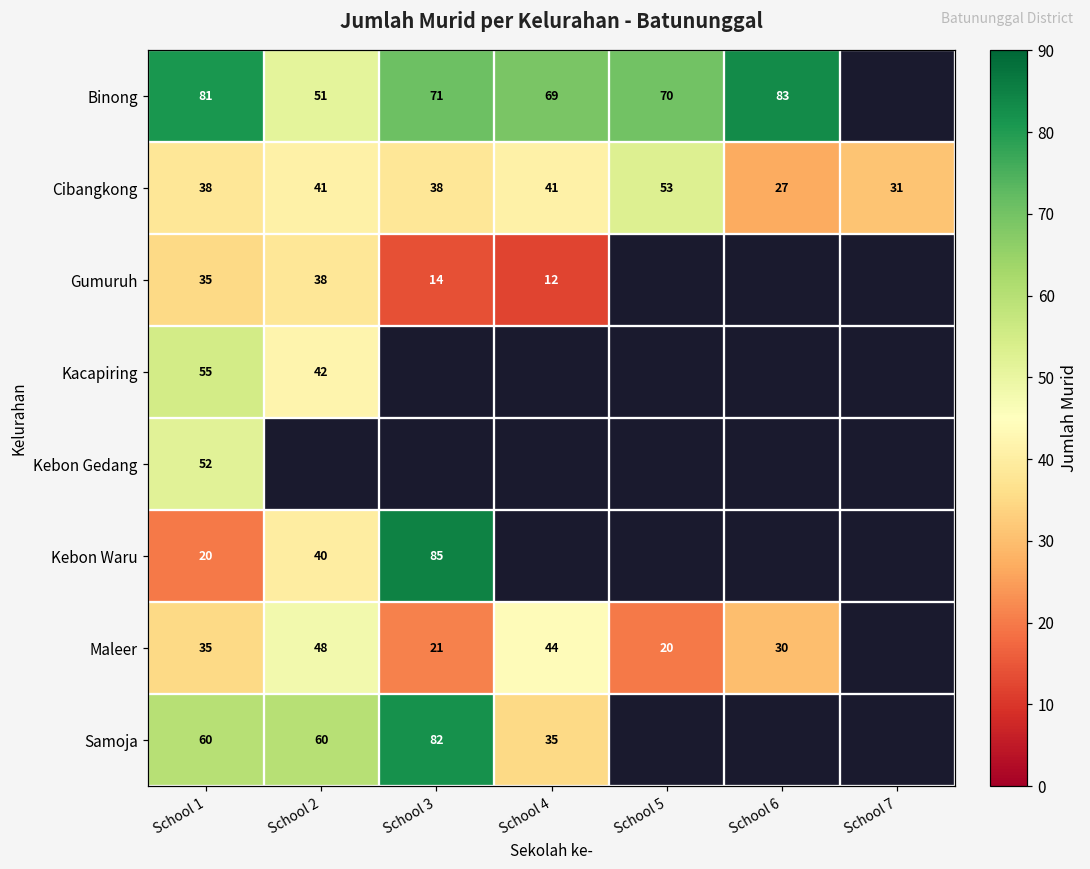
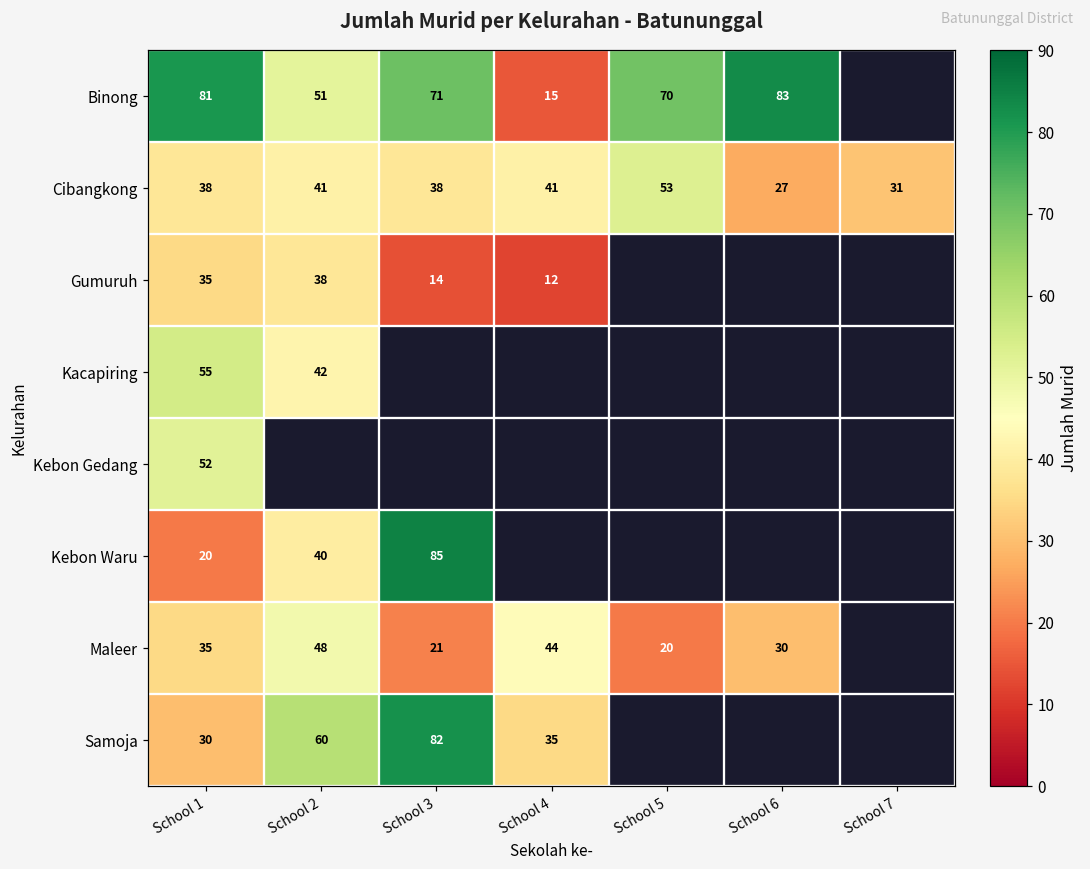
Binong, School 4: 69 -> 15
Samoja, School 1: 60 -> 30
